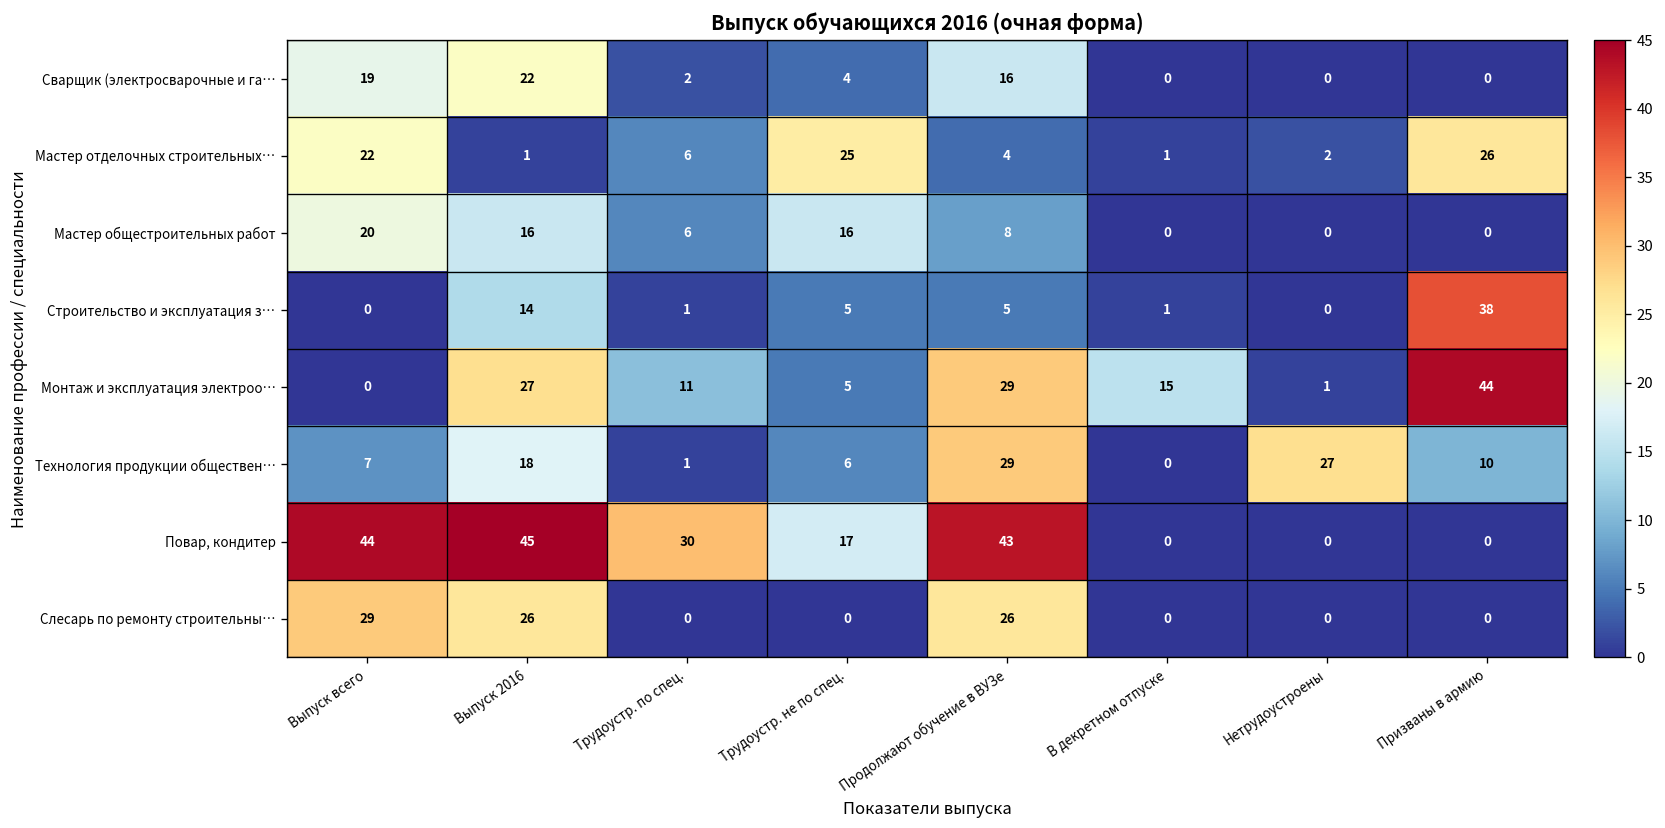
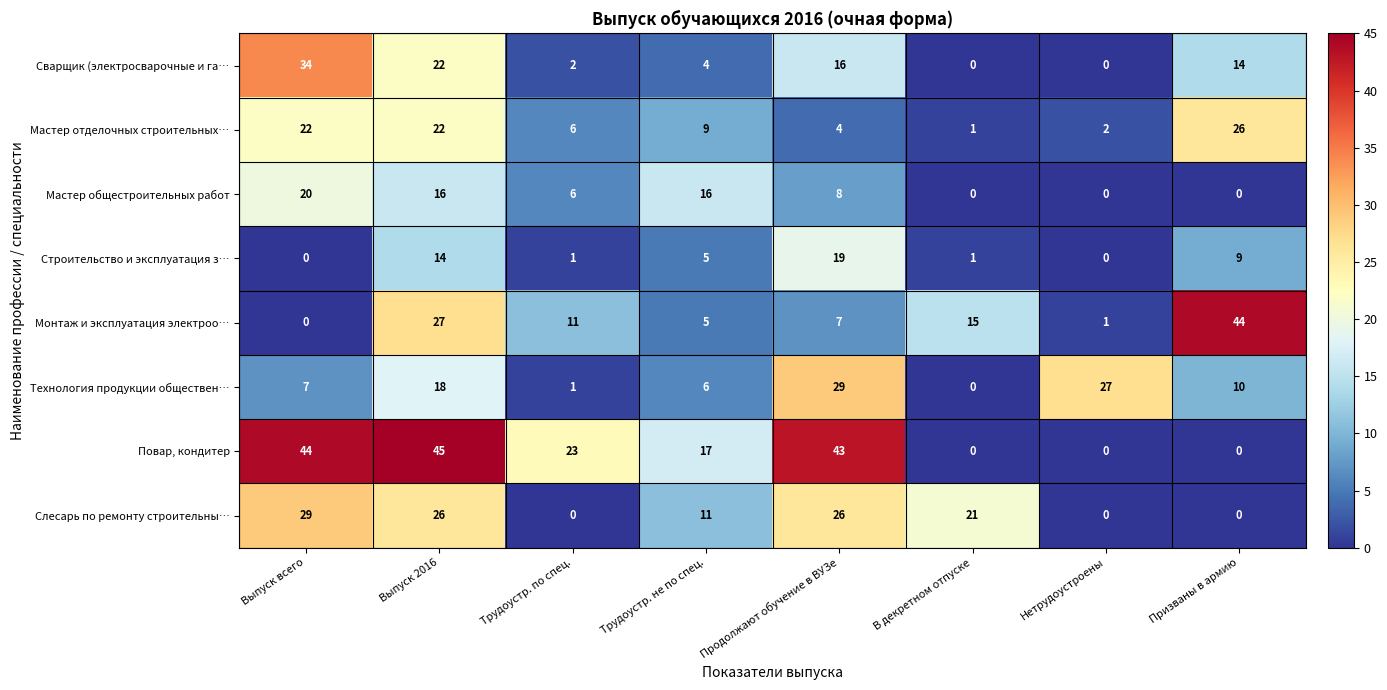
Сварщик (электросварочные и га…, Выпуск всего: 19 -> 34
Сварщик (электросварочные и га…, Призваны в армию: 0 -> 14
Мастер отделочных строительных…, Выпуск 2016: 1 -> 22
Мастер отделочных строительных…, Трудоустр. не по спец.: 25 -> 9
Строительство и эксплуатация з…, Продолжают обучение в ВУЗе: 5 -> 19
Строительство и эксплуатация з…, Призваны в армию: 38 -> 9
Монтаж и эксплуатация электроо…, Продолжают обучение в ВУЗе: 29 -> 7
Повар, кондитер, Трудоустр. по спец.: 30 -> 23
Слесарь по ремонту строительны…, Трудоустр. не по спец.: 0 -> 11
Слесарь по ремонту строительны…, В декретном отпуске: 0 -> 21
